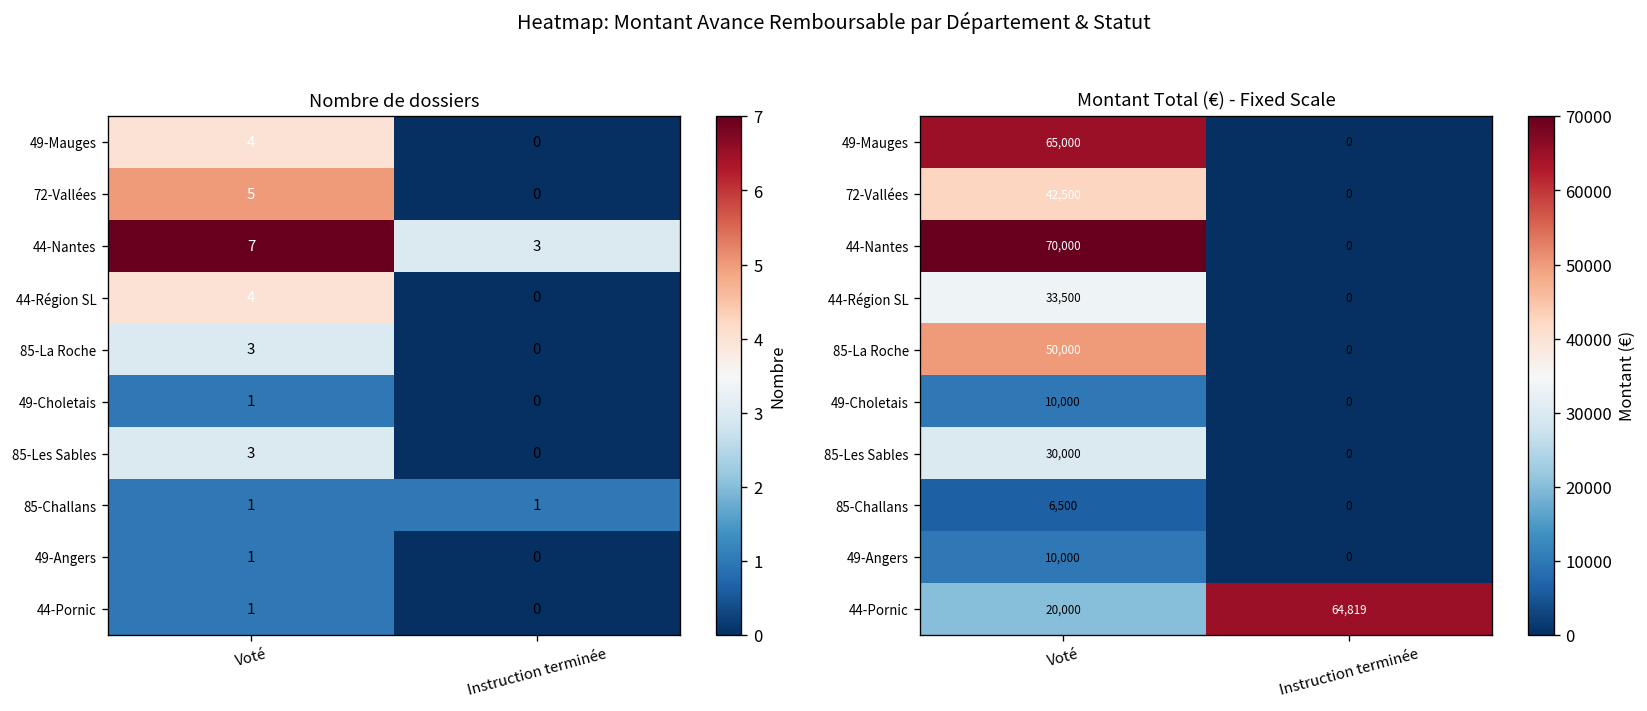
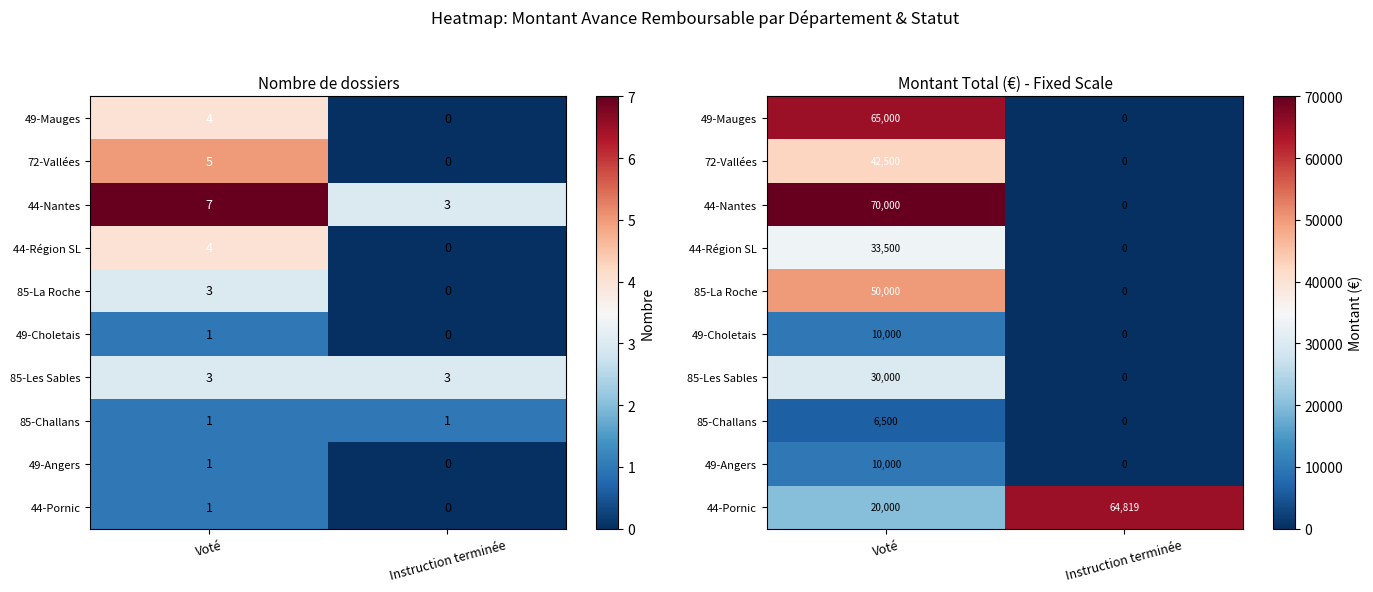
Nombre de dossiers, 85-Les Sables, Instruction terminée: 0 -> 3
